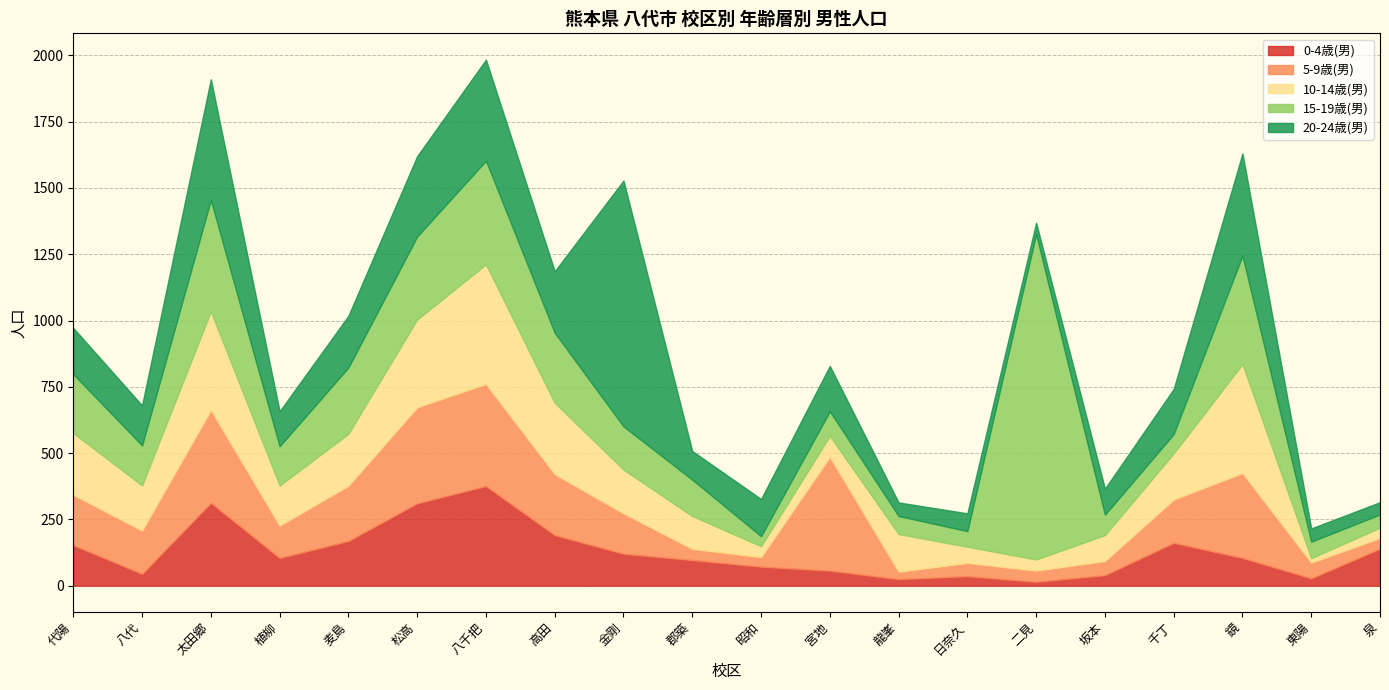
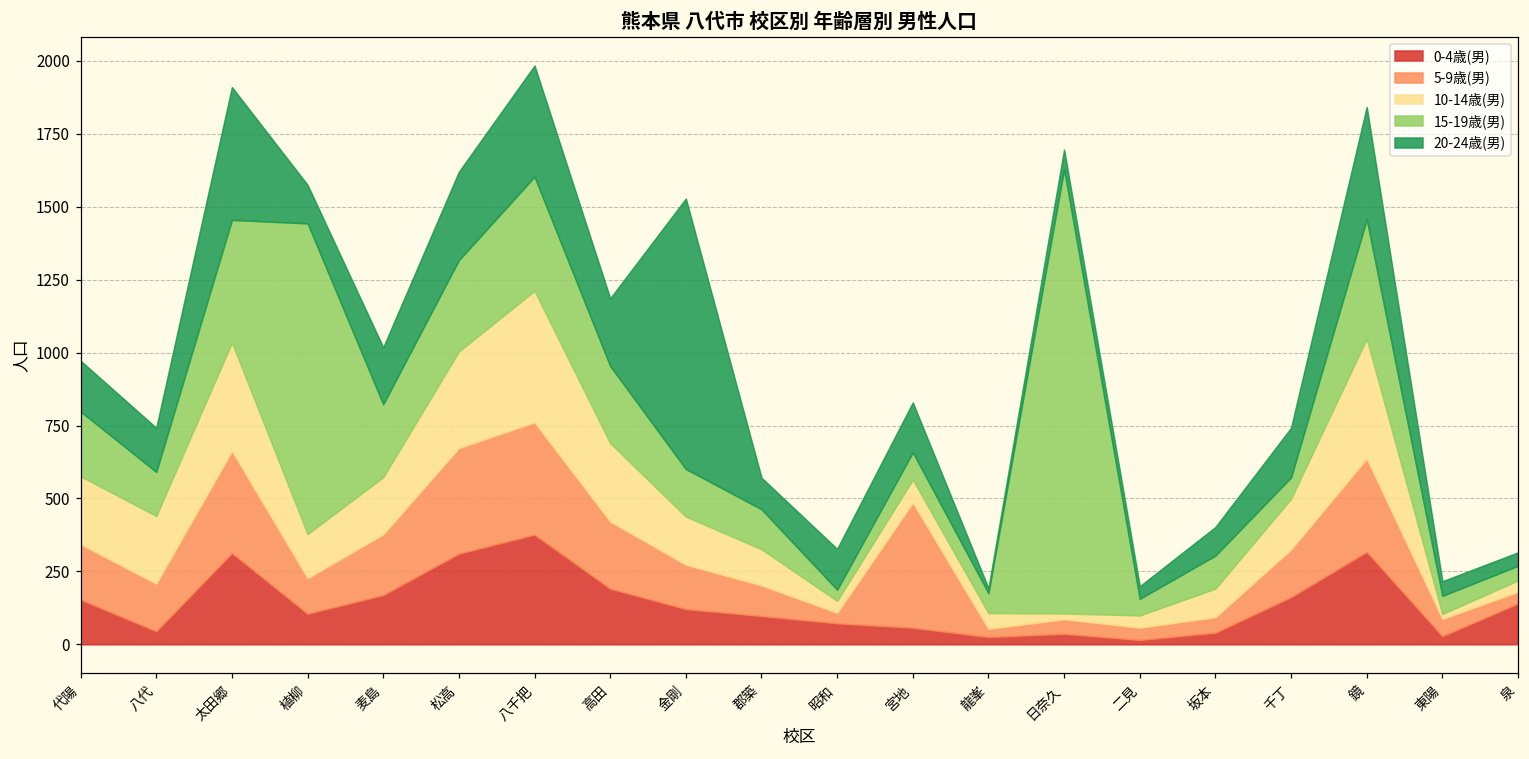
10-14歳(男), 八代: 170 -> 230
15-19歳(男), 植柳: 150 -> 1070
5-9歳(男), 郡築: 40 -> 110
10-14歳(男), 龍峯: 140 -> 50
20-24歳(男), 龍峯: 50 -> 20
10-14歳(男), 日奈久: 60 -> 20
15-19歳(男), 日奈久: 60 -> 1520
15-19歳(男), 二見: 1230 -> 60
15-19歳(男), 坂本: 80 -> 110
0-4歳(男), 鏡: 110 -> 320
